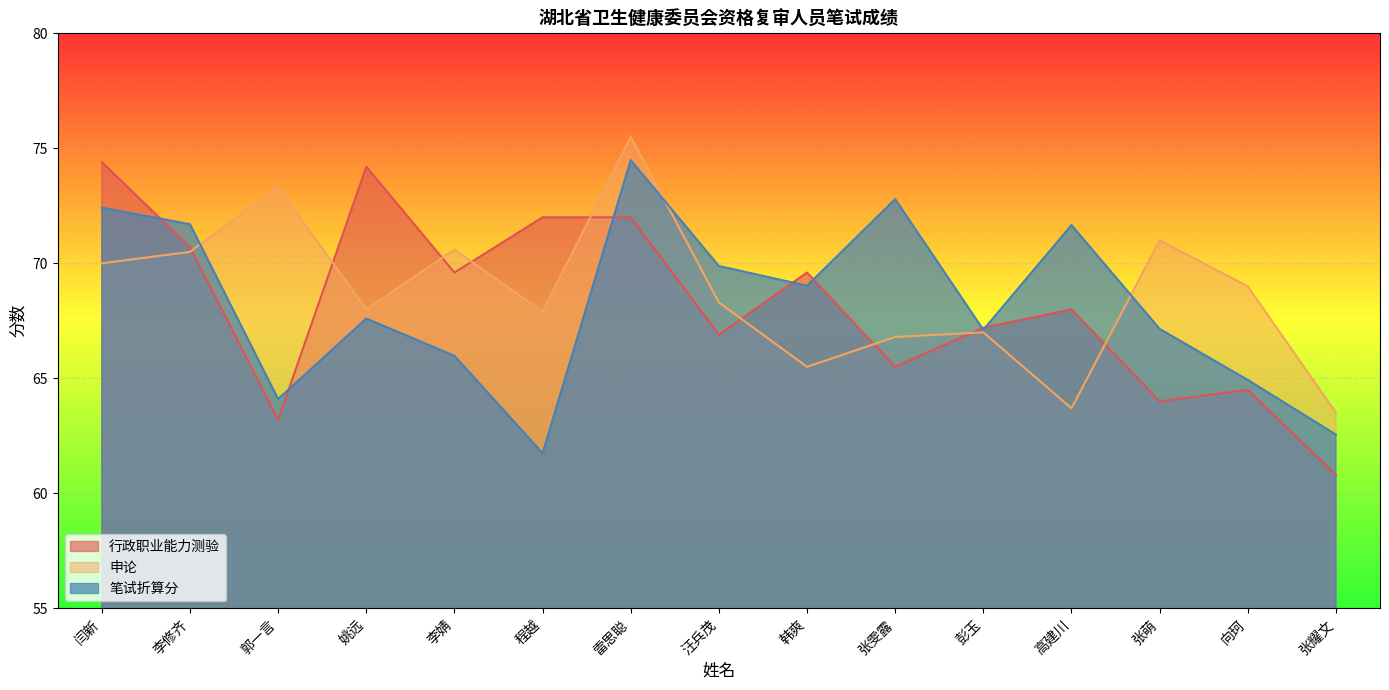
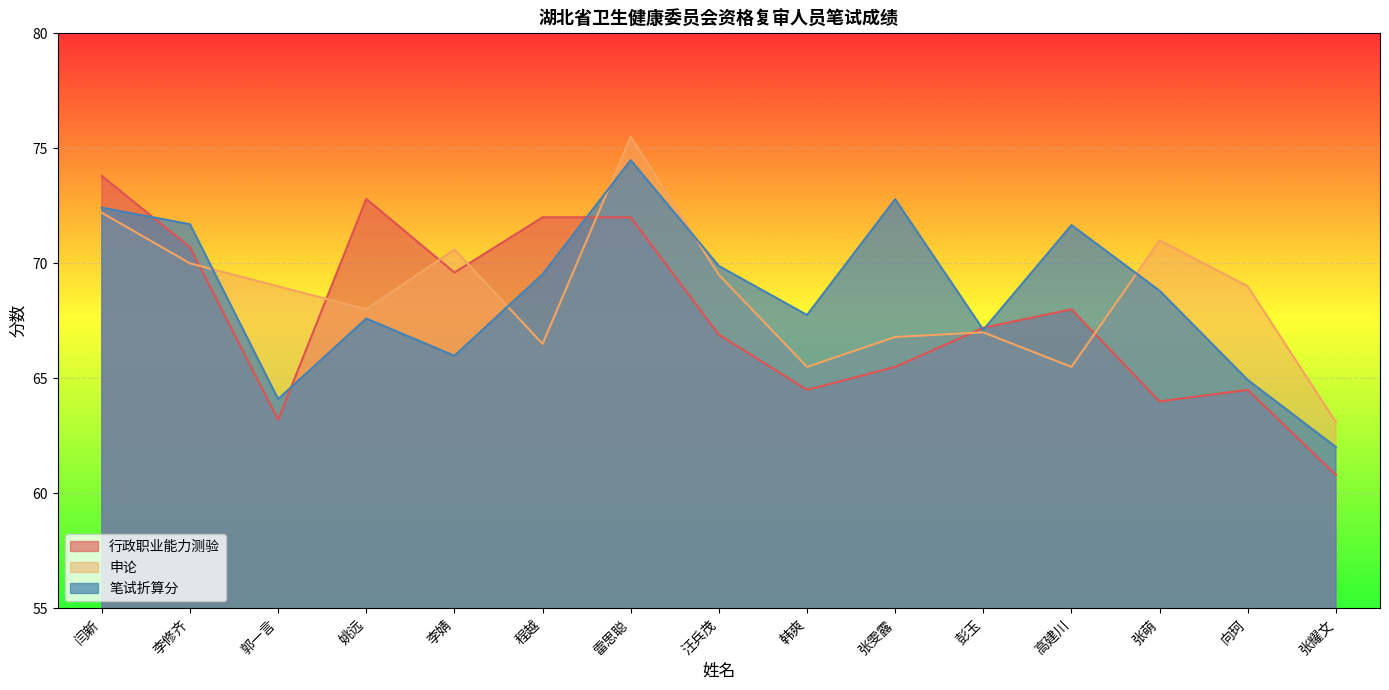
行政职业能力测验, 闫新: 74.4 -> 73.8
申论, 闫新: 70.0 -> 72.2
申论, 李修齐: 70.5 -> 70.0
申论, 郭一言: 73.3 -> 69.0
行政职业能力测验, 姚远: 74.2 -> 72.8
申论, 程越: 67.9 -> 66.5
笔试折算分, 程越: 61.7 -> 69.5
申论, 汪兵茂: 68.3 -> 69.5
行政职业能力测验, 韩爽: 69.6 -> 64.5
笔试折算分, 韩爽: 69.0 -> 67.8
申论, 高建川: 63.7 -> 65.5
笔试折算分, 张萌: 67.2 -> 68.8
申论, 张耀文: 63.5 -> 63.1
笔试折算分, 张耀文: 62.6 -> 62.0
